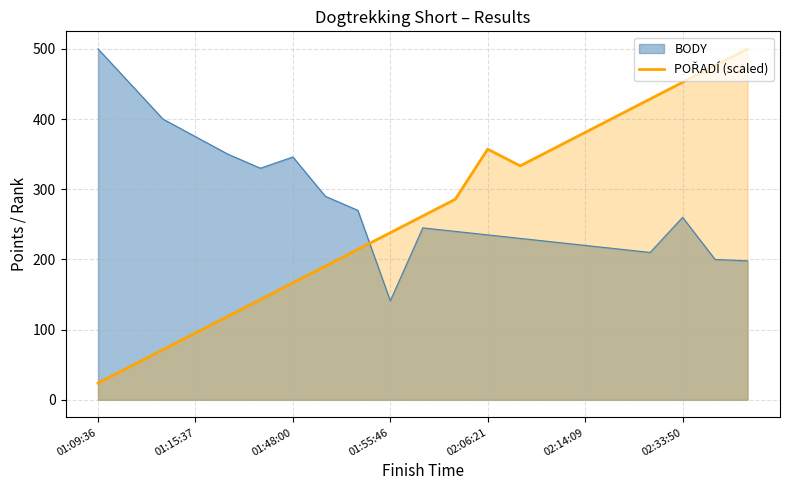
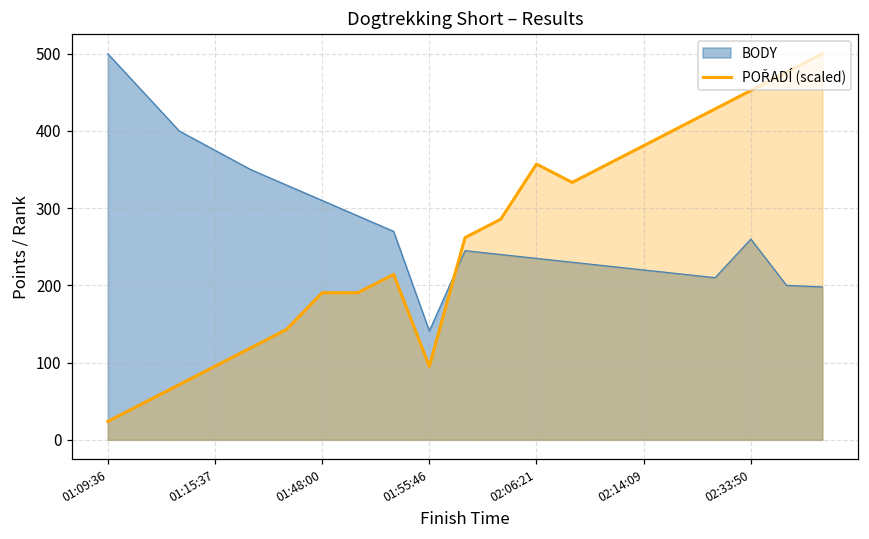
BODY, 01:48:00: 350 -> 310
POŘADÍ (scaled), 01:48:00: 170 -> 190
POŘADÍ (scaled), 01:55:46: 240 -> 100
